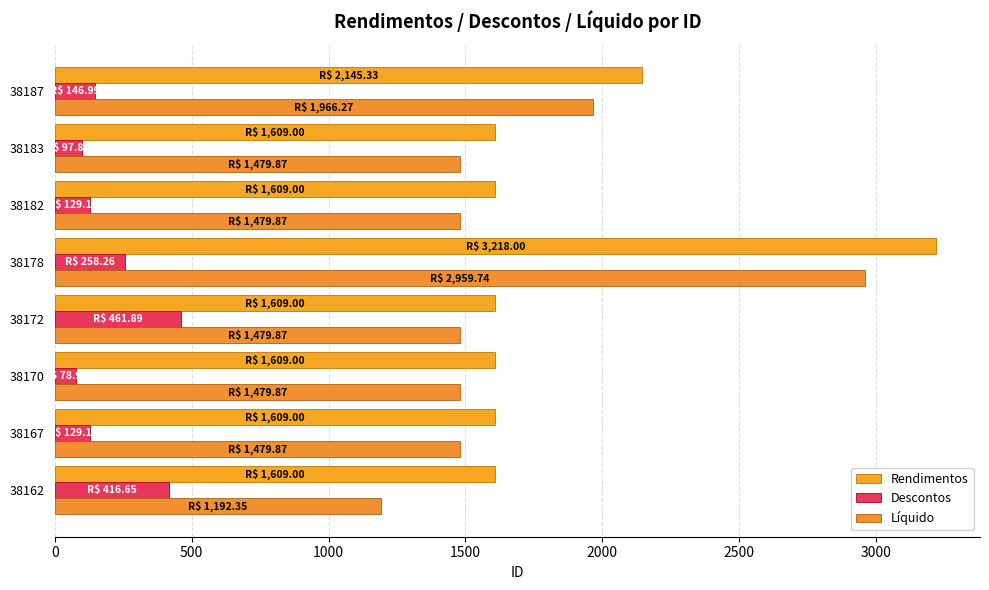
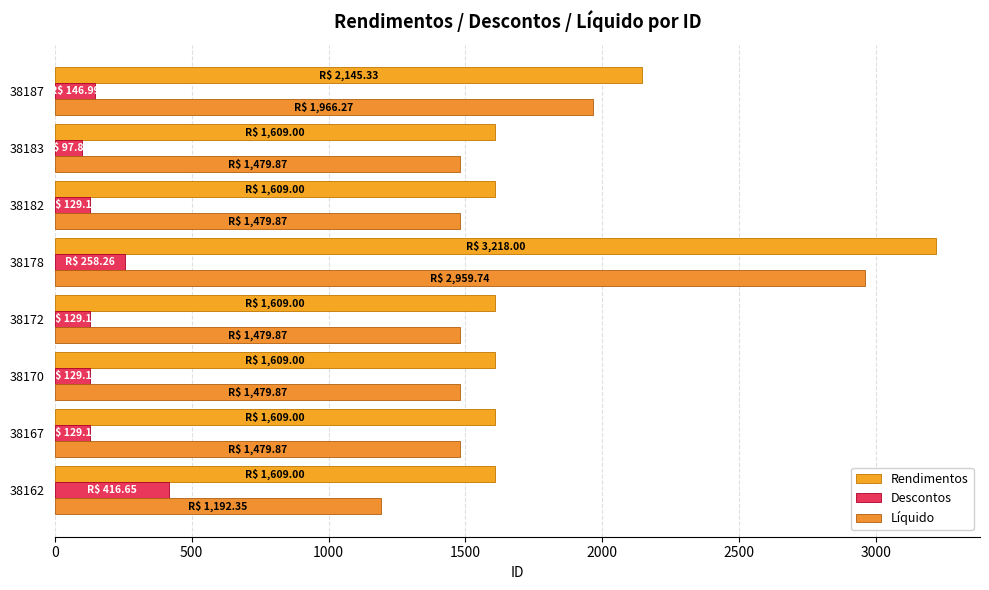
Descontos, 38172: 461.89 -> 129.13
Descontos, 38170: 80 -> 130
